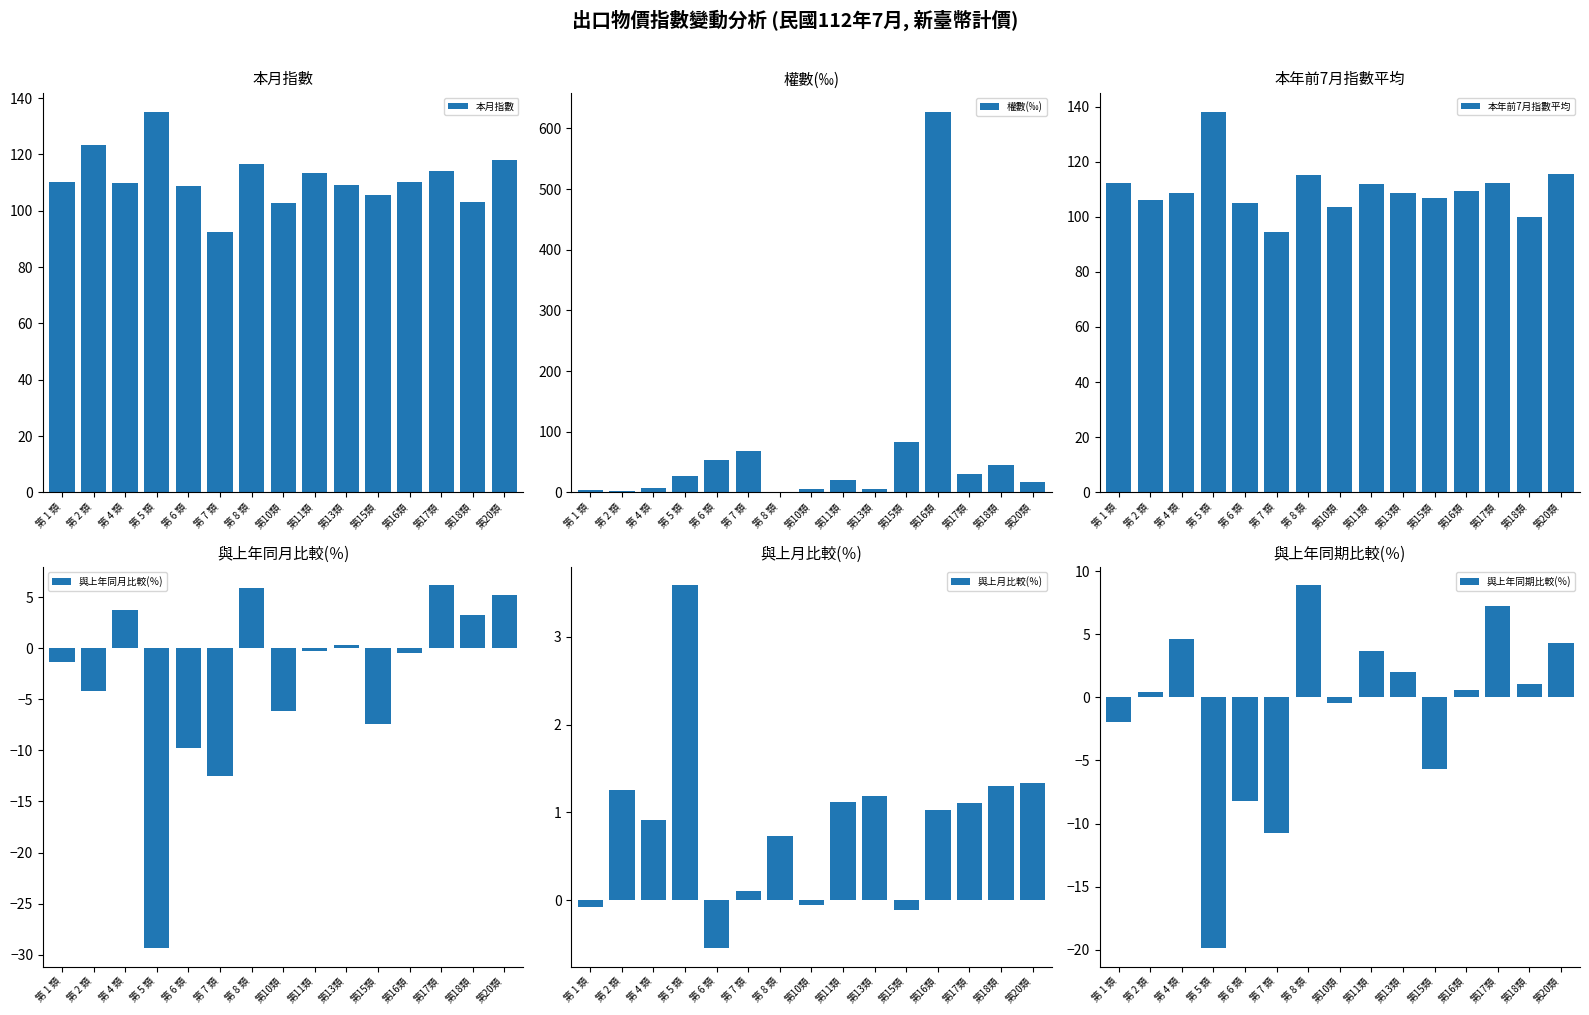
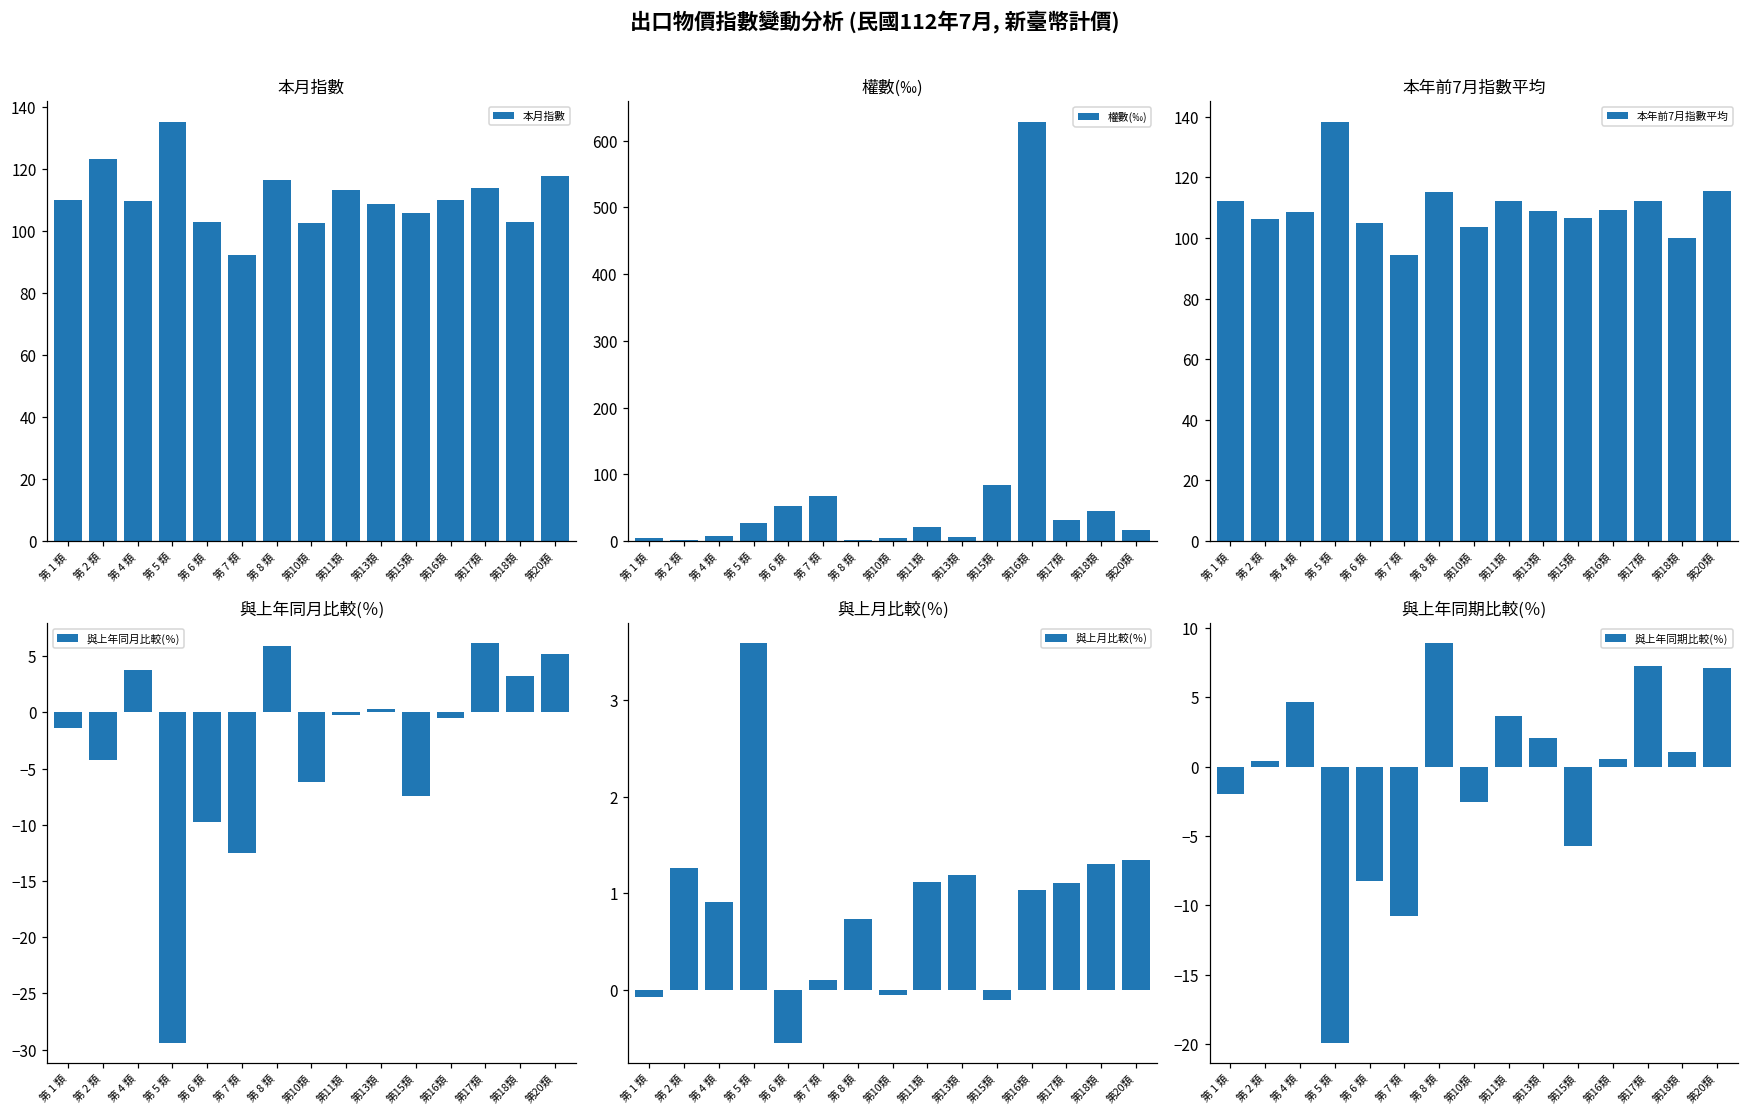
本月指數, 第 6 類: 109 -> 103
與上年同期比較(％), 第10類: -0.5 -> -2.6
與上年同期比較(％), 第20類: 4.3 -> 7.1
